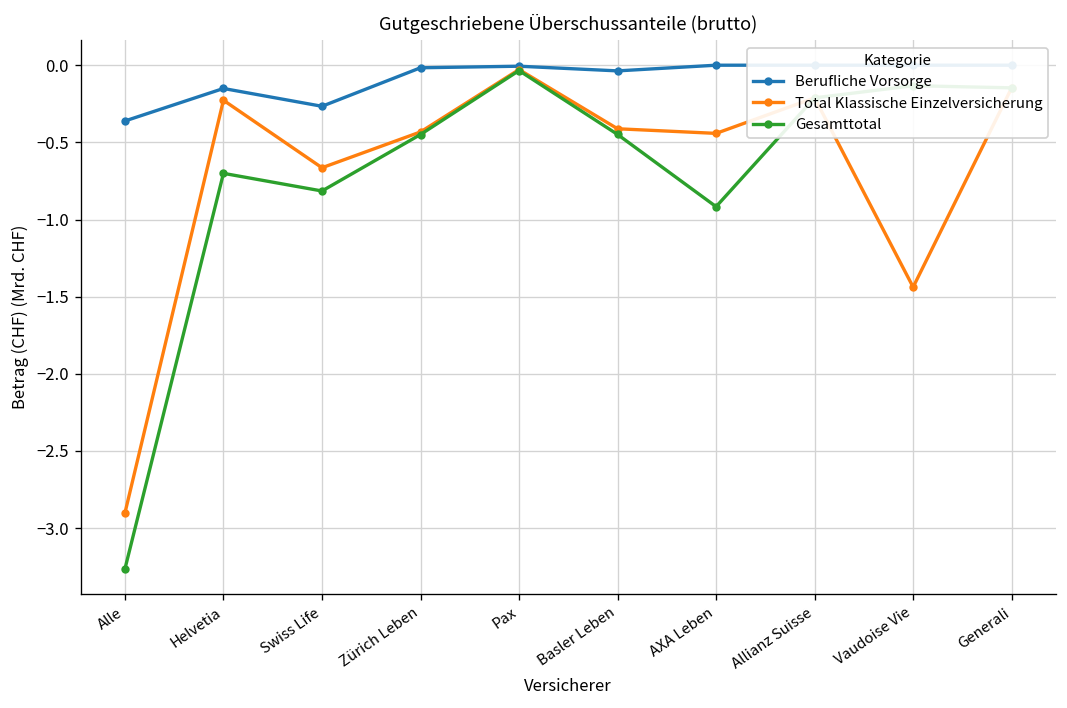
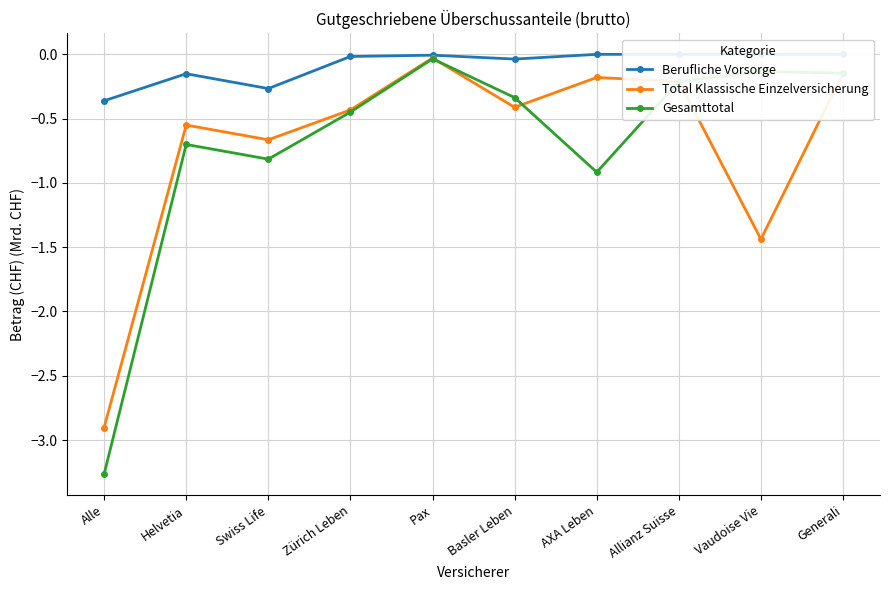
Total Klassische Einzelversicherung, Helvetia: -0.23 -> -0.55
Gesamttotal, Basler Leben: -0.45 -> -0.34
Total Klassische Einzelversicherung, AXA Leben: -0.44 -> -0.18
